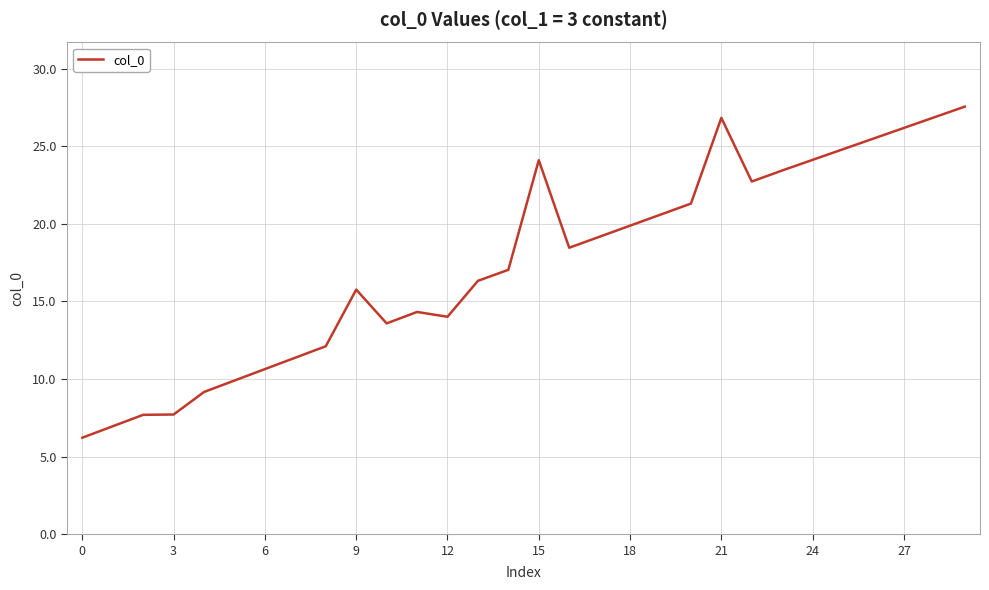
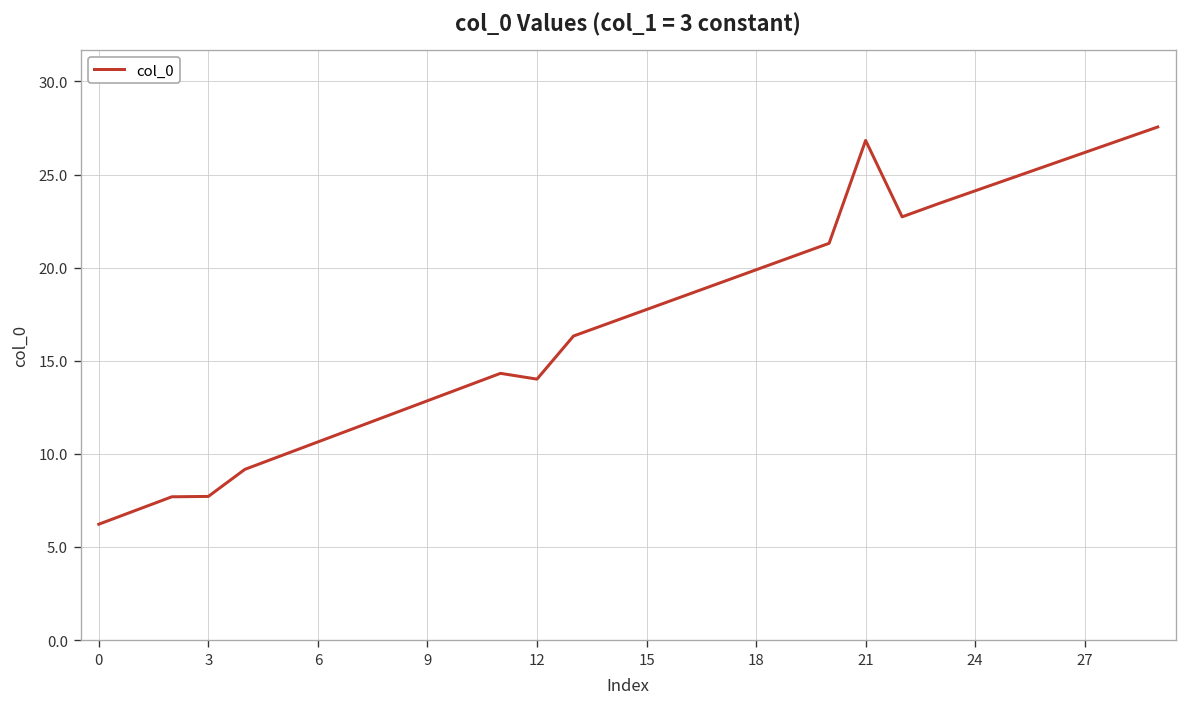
9: 15.8 -> 12.9
15: 24.1 -> 17.8
